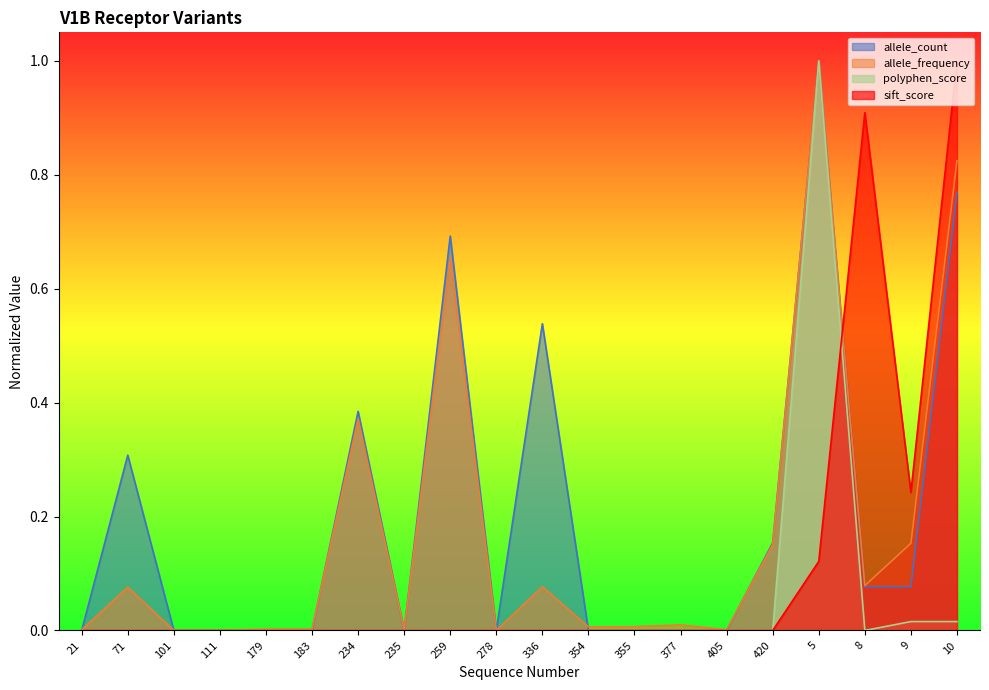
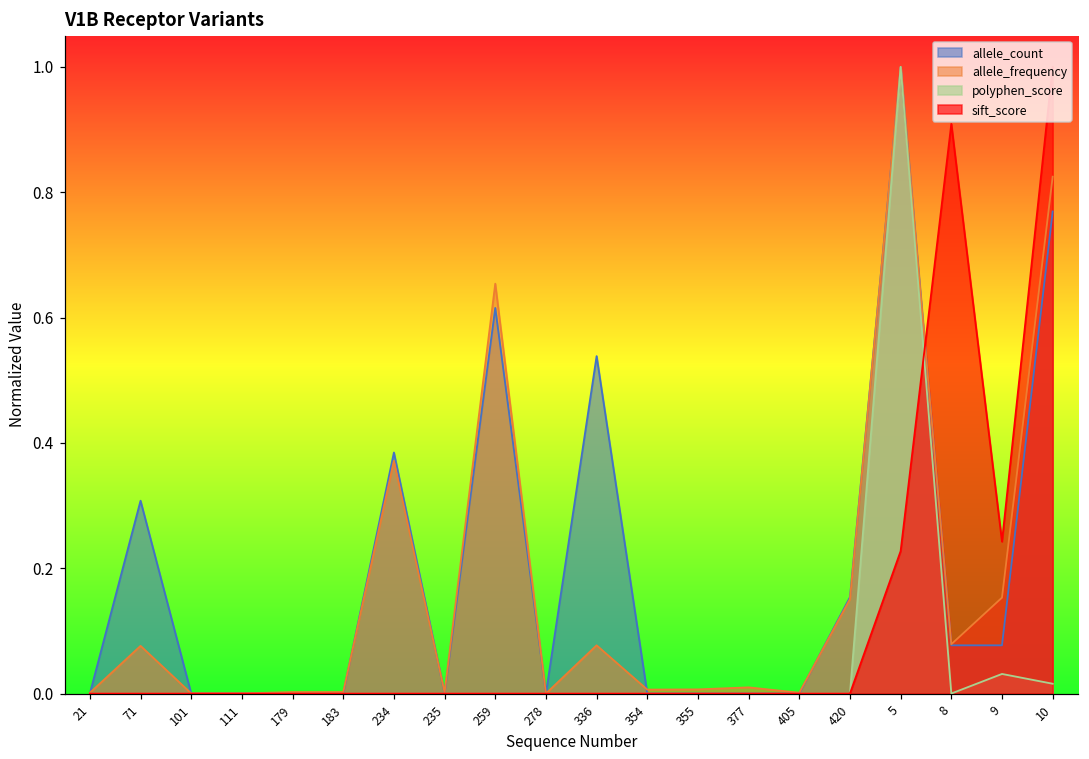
allele_count, 259: 0.69 -> 0.62
sift_score, 5: 0.12 -> 0.23
polyphen_score, 9: 0.02 -> 0.03
